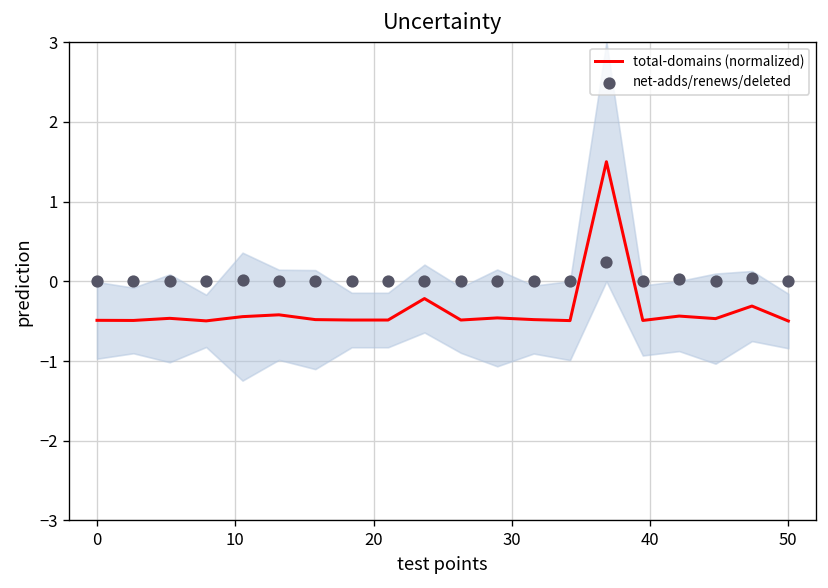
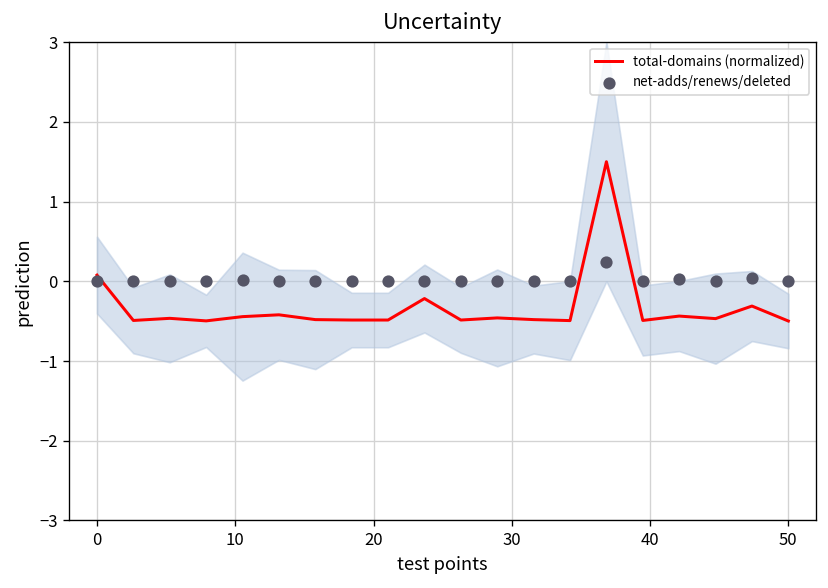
total-domains (normalized), 0: -0.5 -> 0.1
